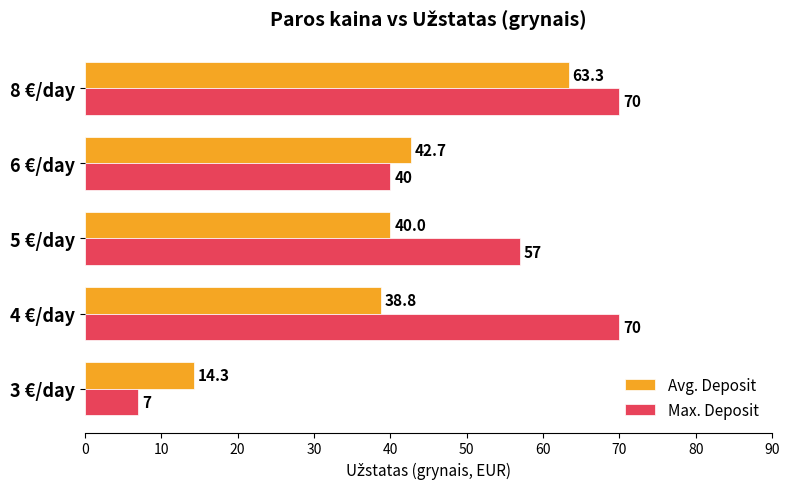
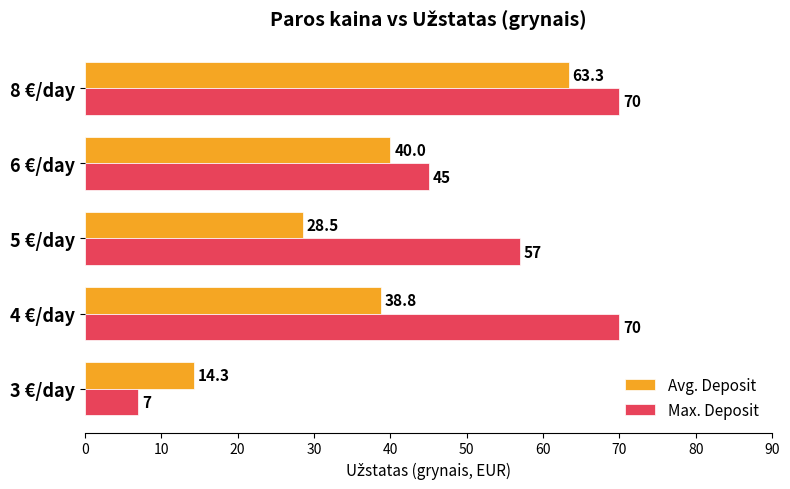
Avg. Deposit, 6 €/day: 42.7 -> 40.0
Max. Deposit, 6 €/day: 40 -> 45
Avg. Deposit, 5 €/day: 40.0 -> 28.5
